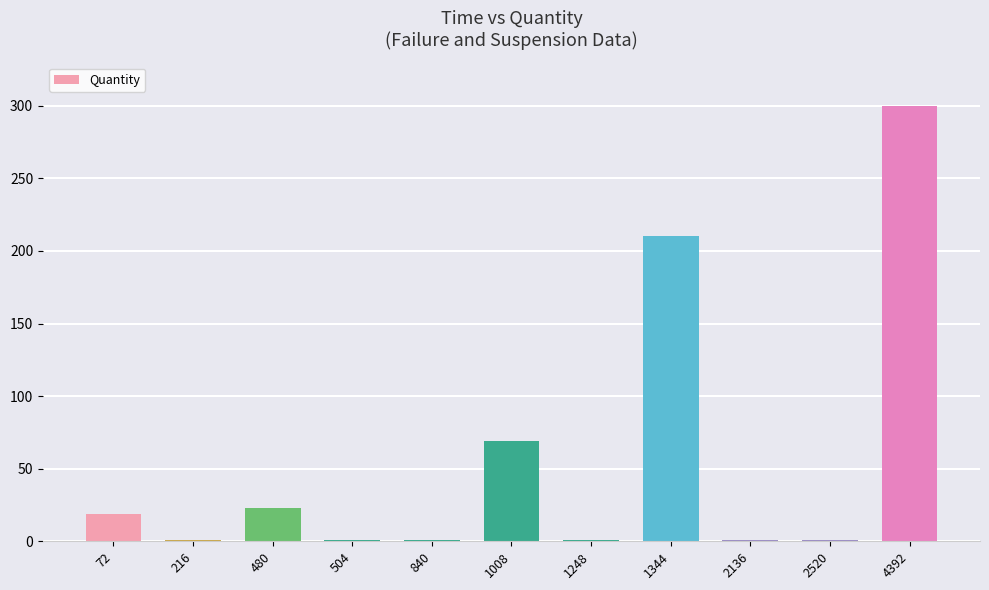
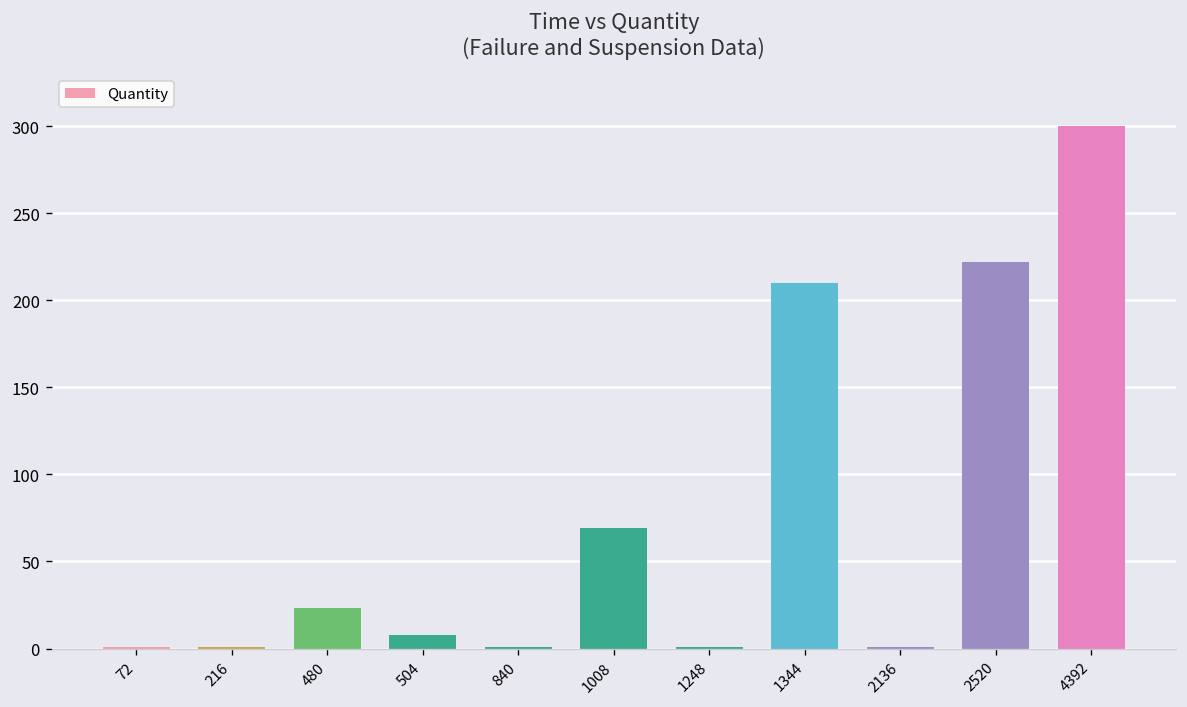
72: 19 -> 1
504: 1 -> 8
2520: 1 -> 222
